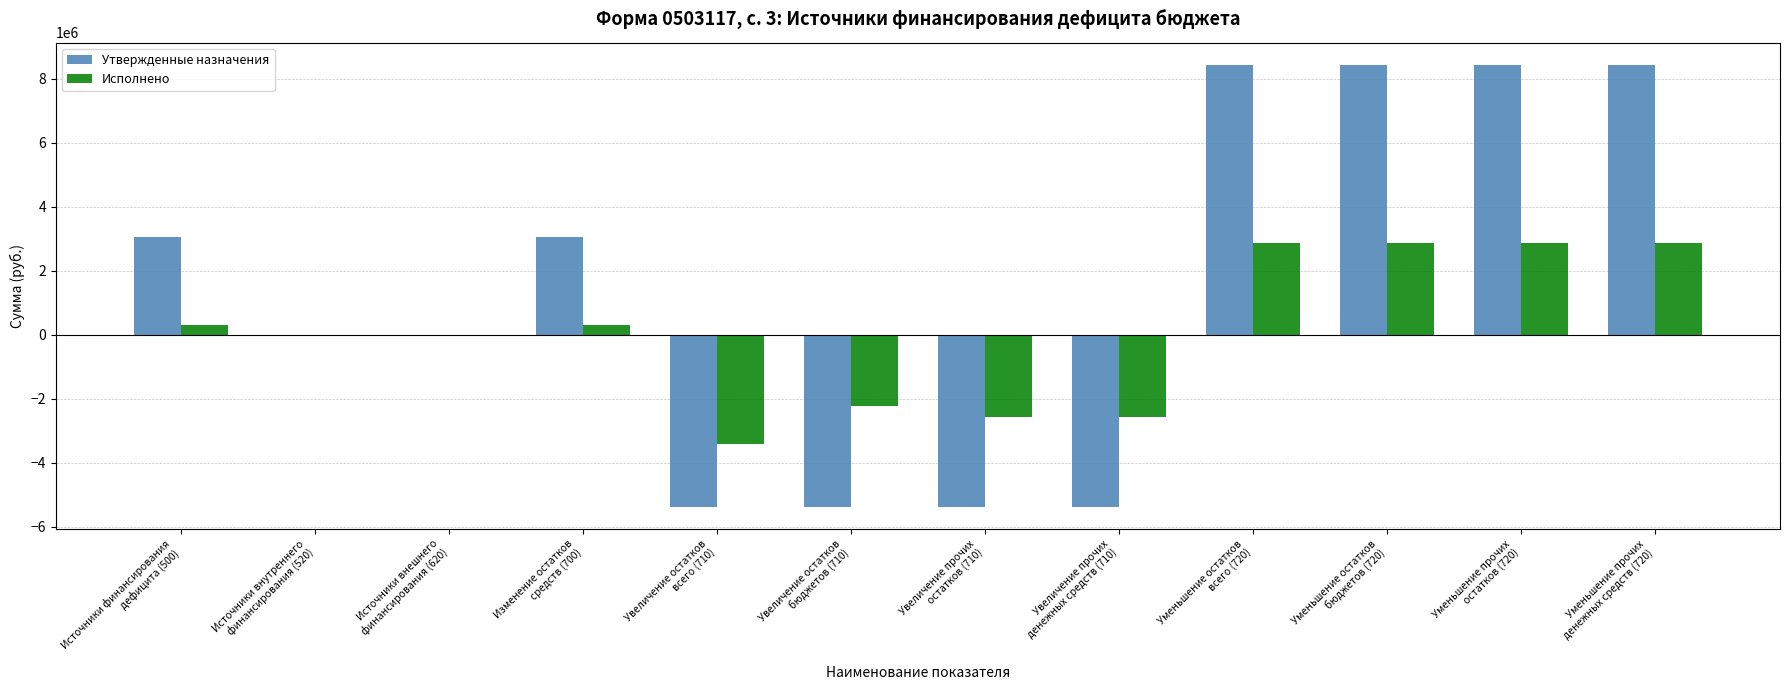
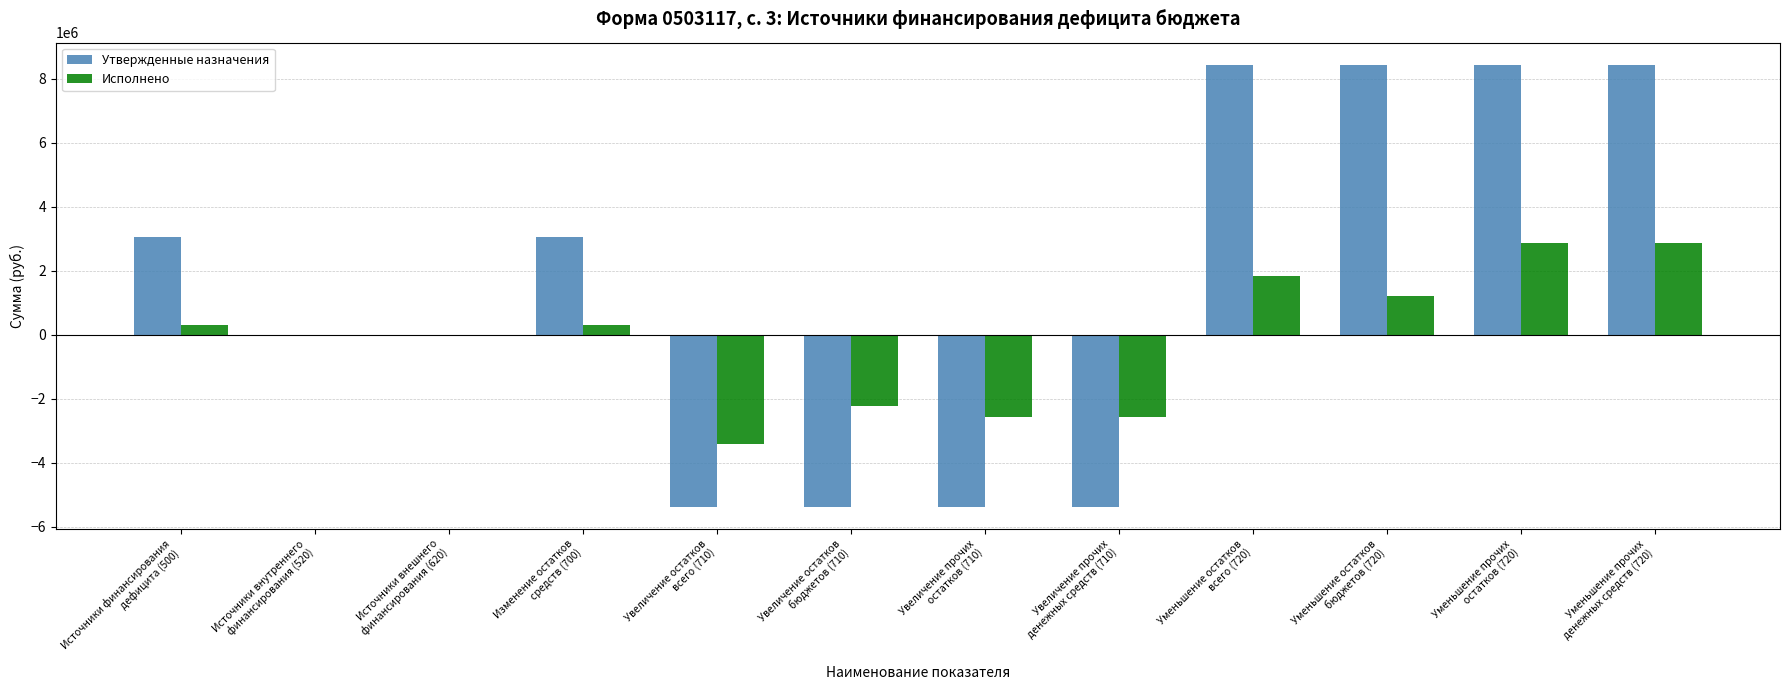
Исполнено, Уменьшение остатков всего (720): 2900000 -> 1800000
Исполнено, Уменьшение остатков бюджетов (720): 2900000 -> 1200000
